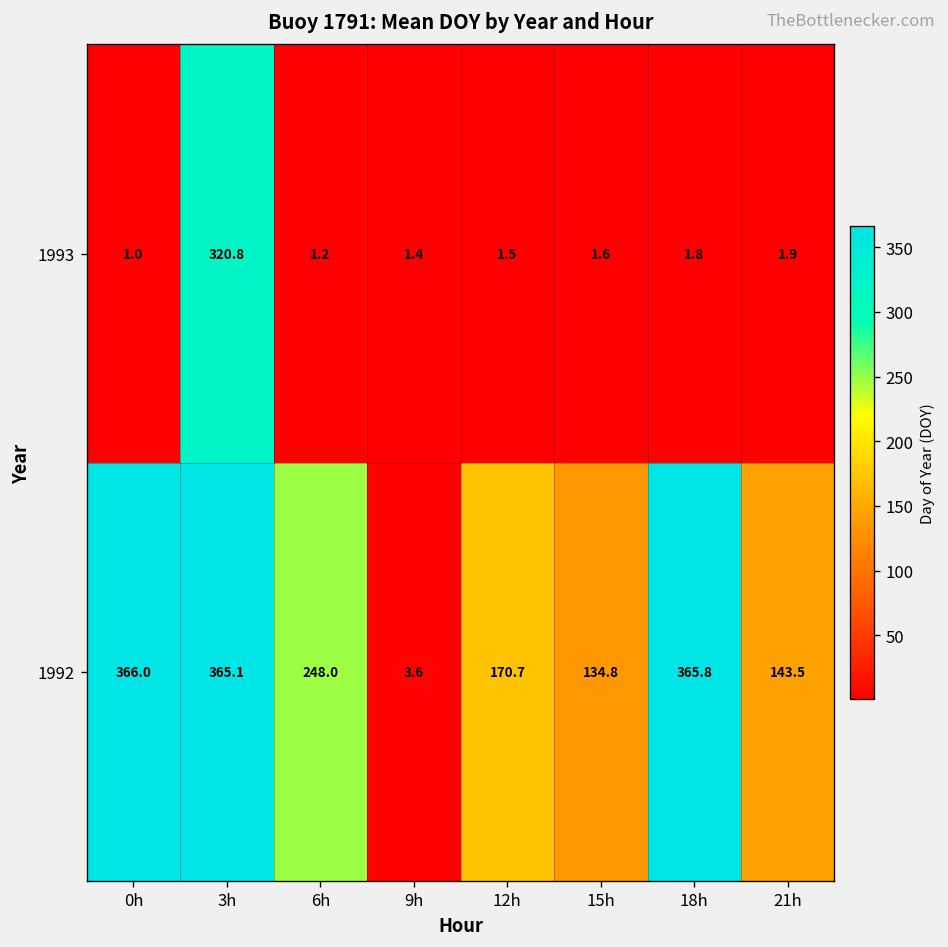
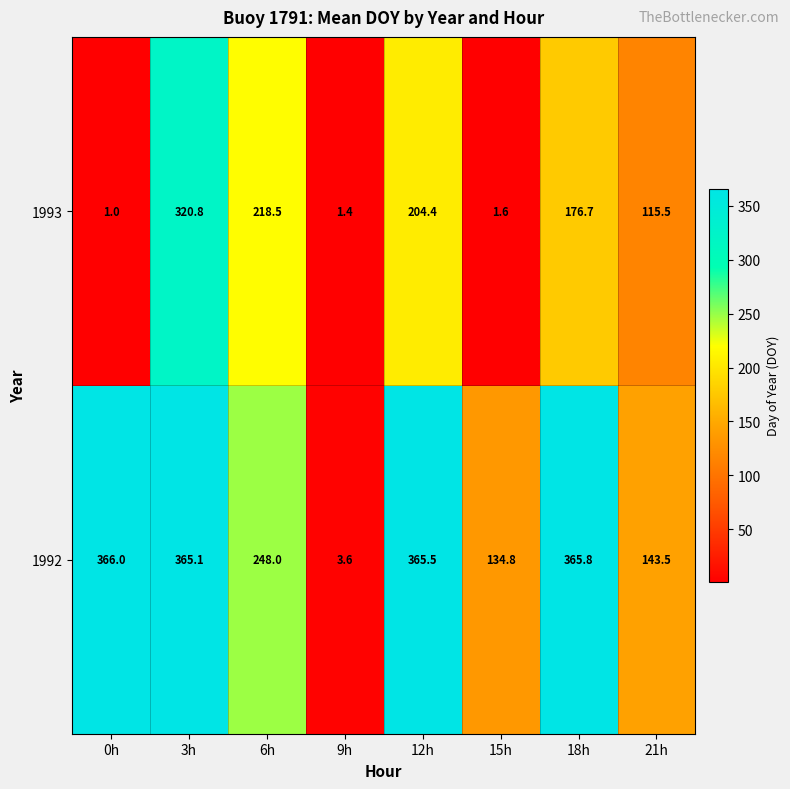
1993, 6h: 1.2 -> 218.5
1993, 12h: 1.5 -> 204.4
1993, 18h: 1.8 -> 176.7
1993, 21h: 1.9 -> 115.5
1992, 12h: 170.7 -> 365.5
